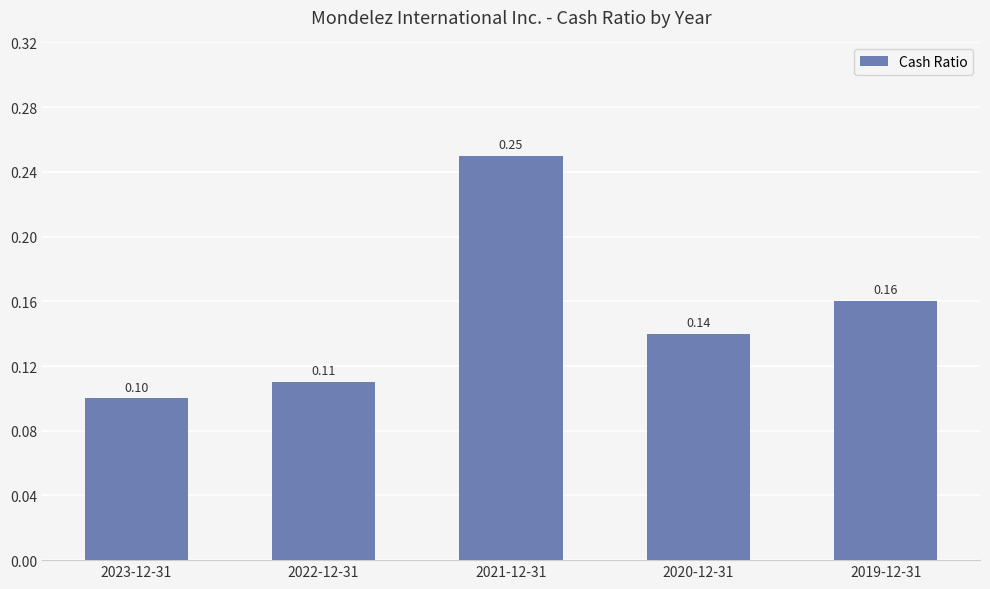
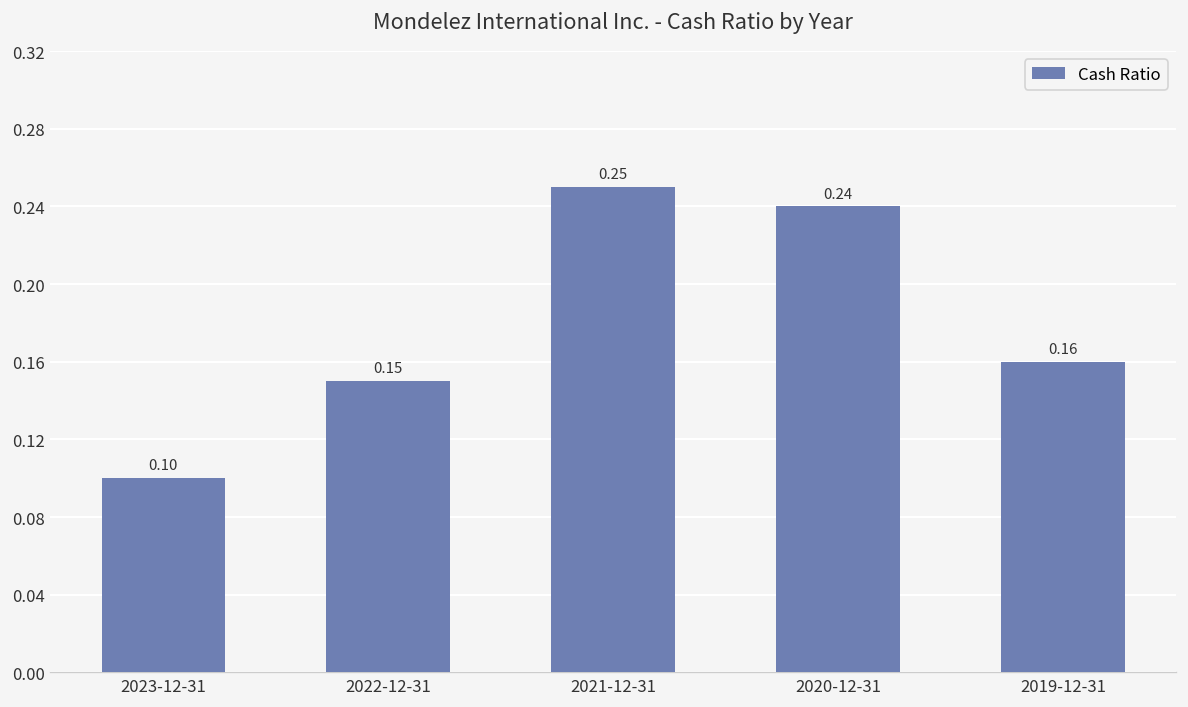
2022-12-31: 0.11 -> 0.15
2020-12-31: 0.14 -> 0.24
